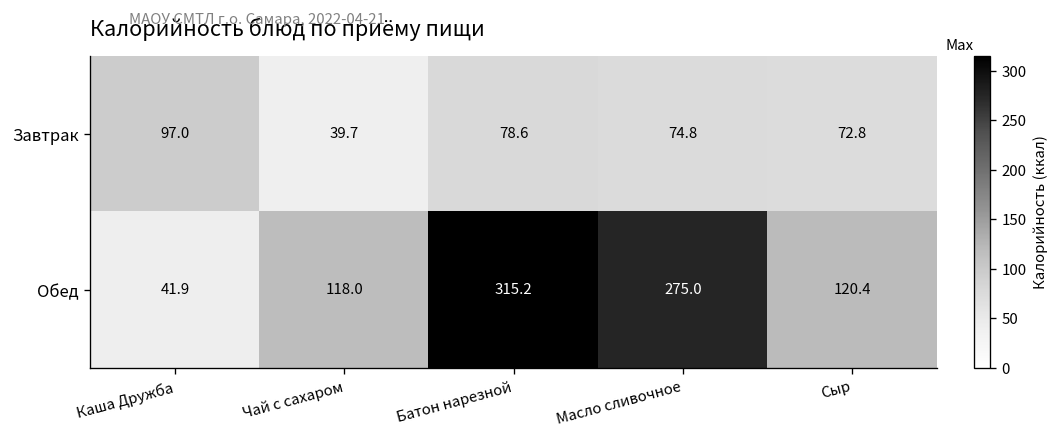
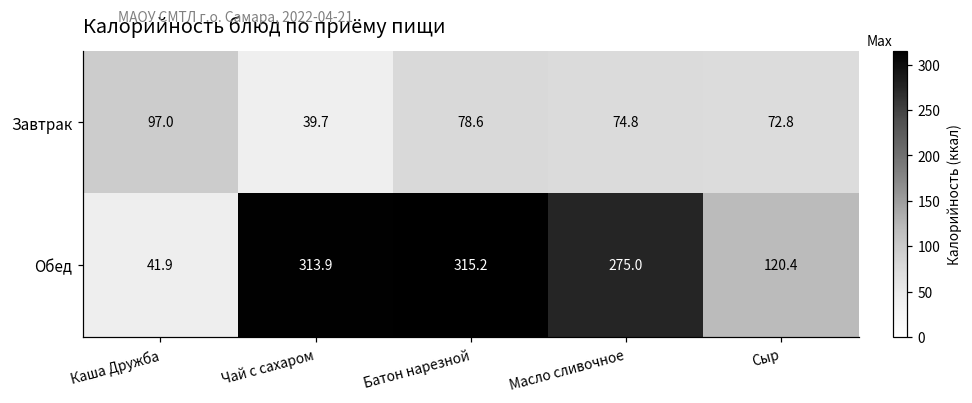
Обед, Чай с сахаром: 118.0 -> 313.9
